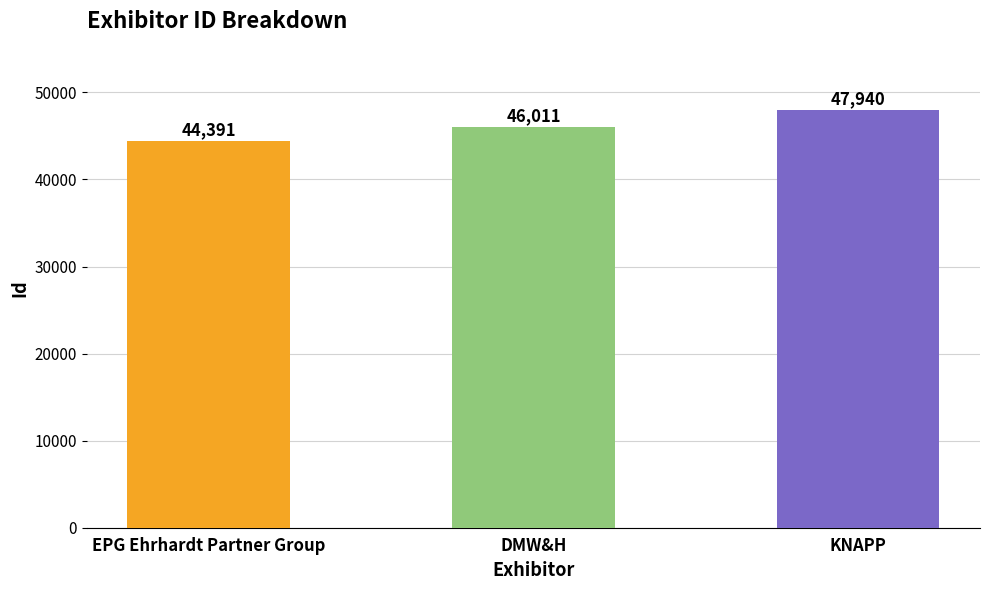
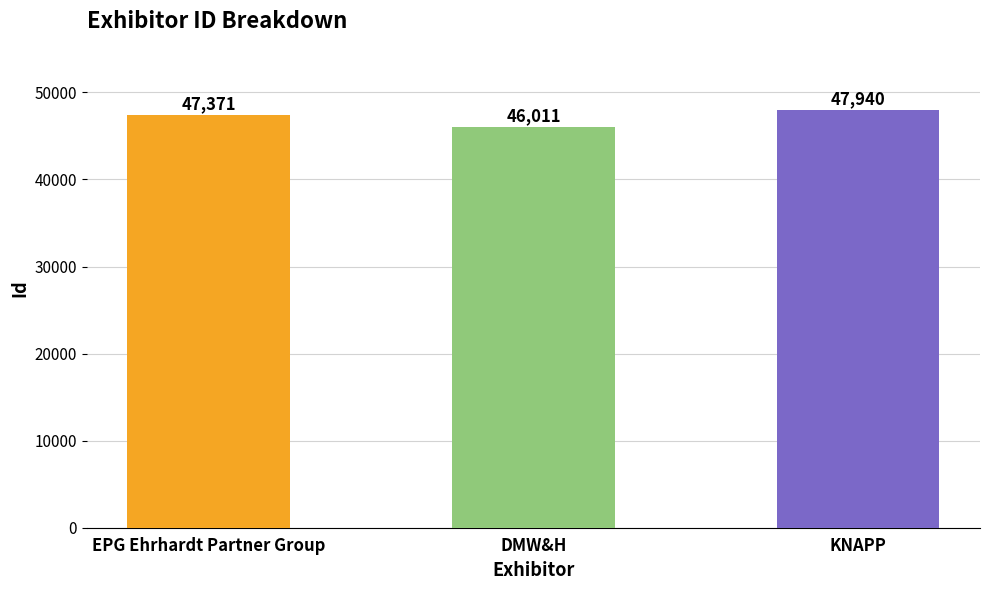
EPG Ehrhardt Partner Group: 44,391 -> 47,371
